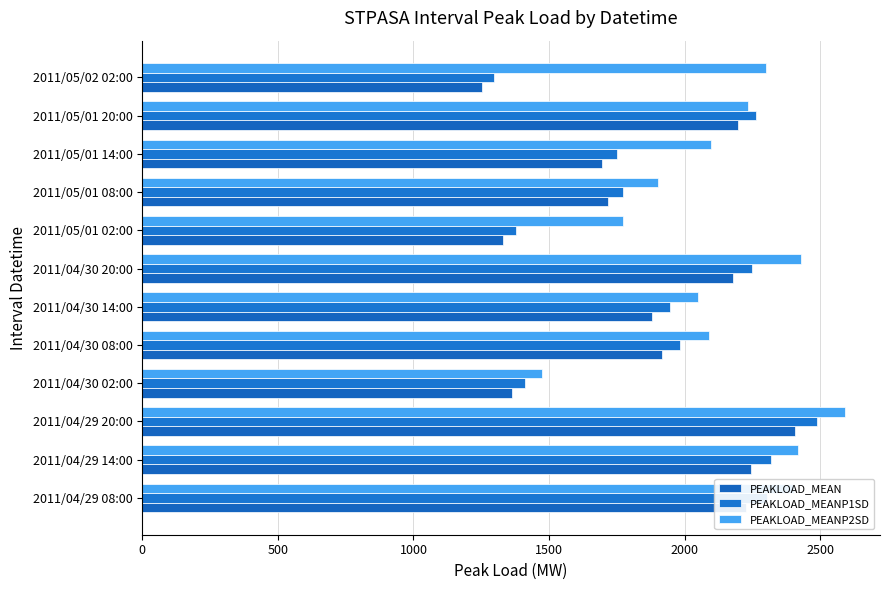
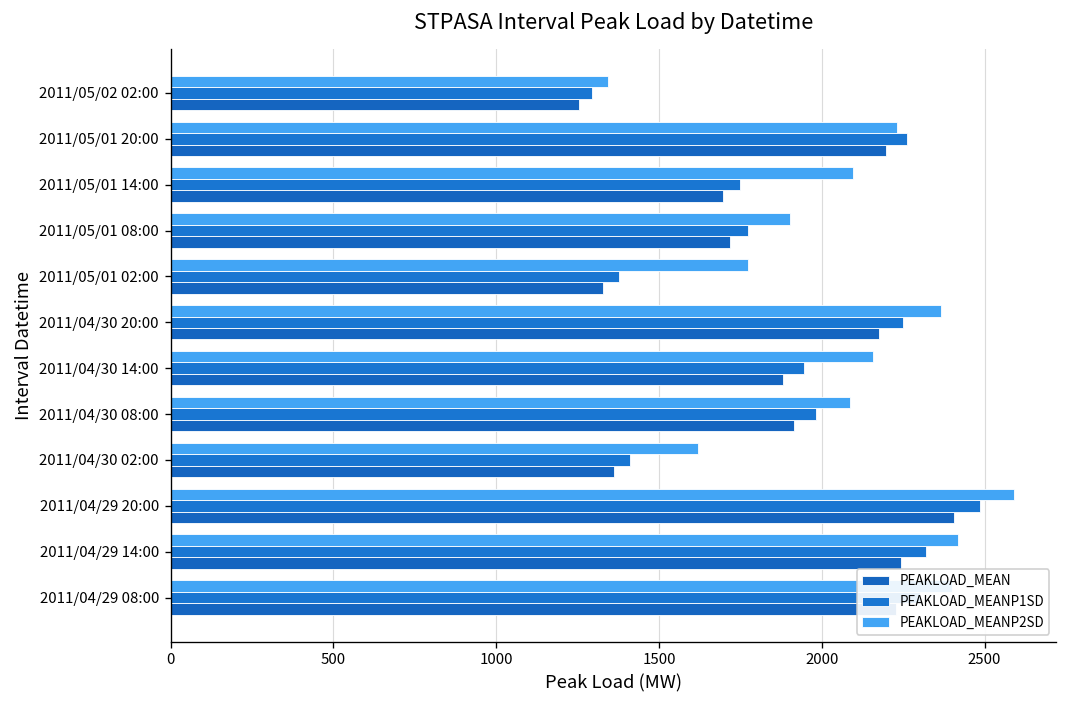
PEAKLOAD_MEANP2SD, 2011/05/02 02:00: 2300 -> 1350
PEAKLOAD_MEANP2SD, 2011/04/30 20:00: 2430 -> 2370
PEAKLOAD_MEANP2SD, 2011/04/30 14:00: 2050 -> 2160
PEAKLOAD_MEANP2SD, 2011/04/30 02:00: 1480 -> 1620
